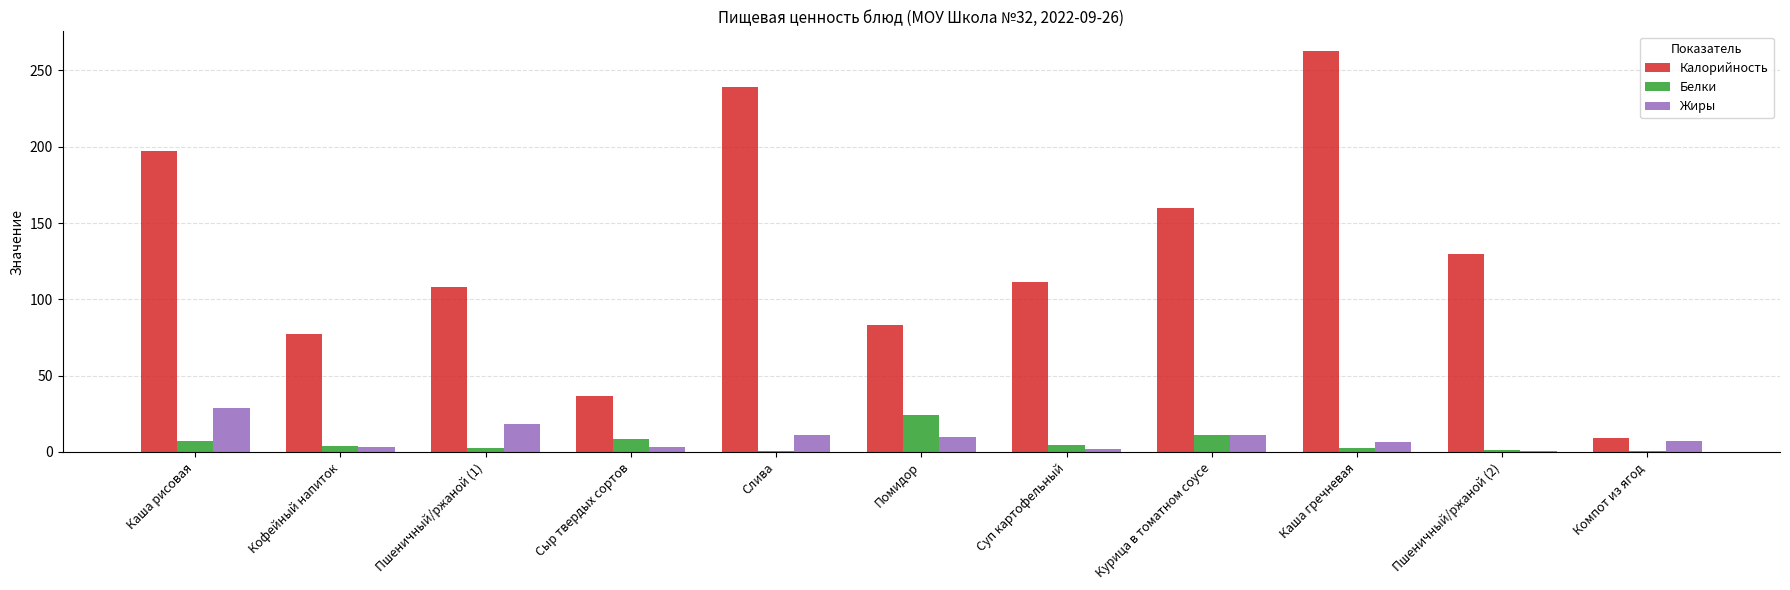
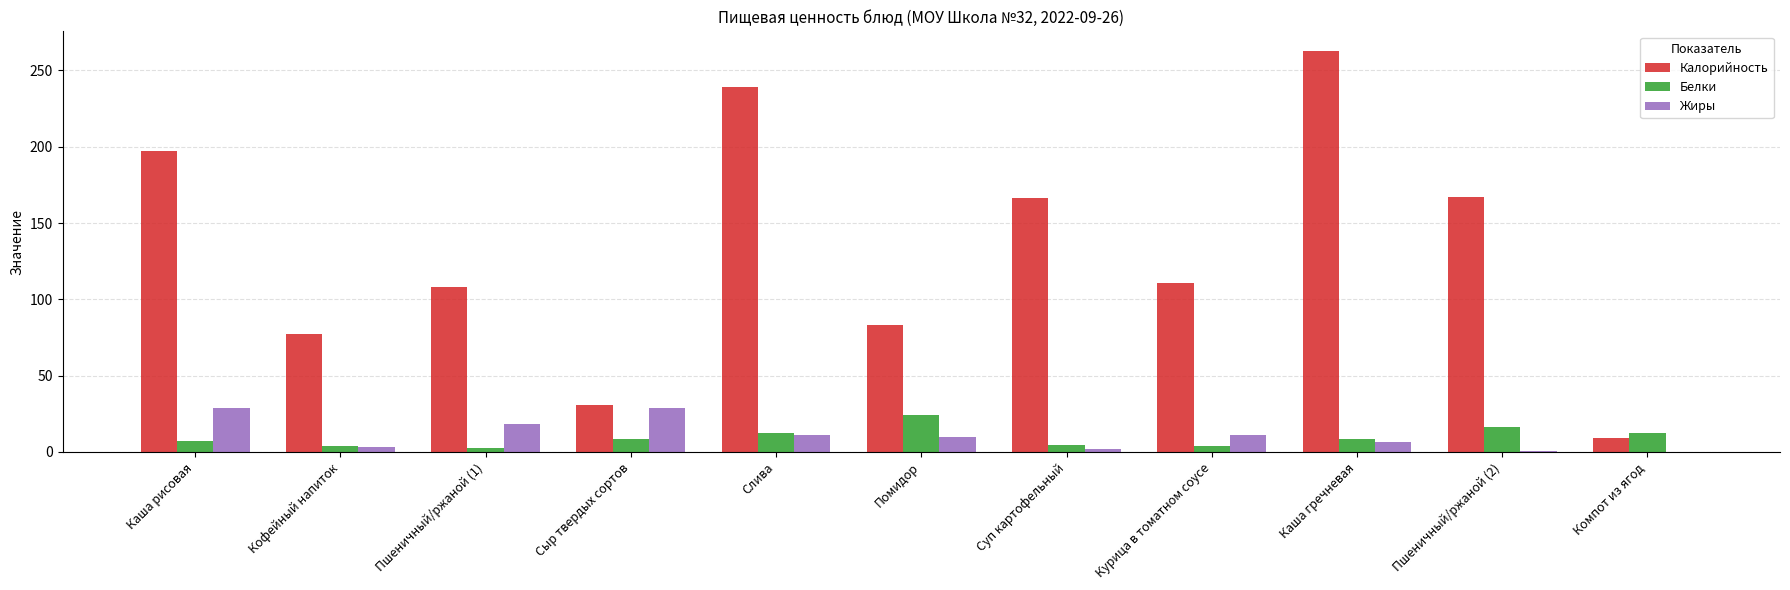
Калорийность, Сыр твердых сортов: 37 -> 31
Жиры, Сыр твердых сортов: 3 -> 29
Белки, Слива: 0 -> 12
Калорийность, Суп картофельный: 111 -> 166
Калорийность, Курица в томатном соусе: 160 -> 110
Белки, Курица в томатном соусе: 11 -> 4
Белки, Каша гречневая: 3 -> 8
Калорийность, Пшеничный/ржаной (2): 130 -> 167
Белки, Пшеничный/ржаной (2): 2 -> 17
Белки, Компот из ягод: 1 -> 12
Жиры, Компот из ягод: 7 -> 0
